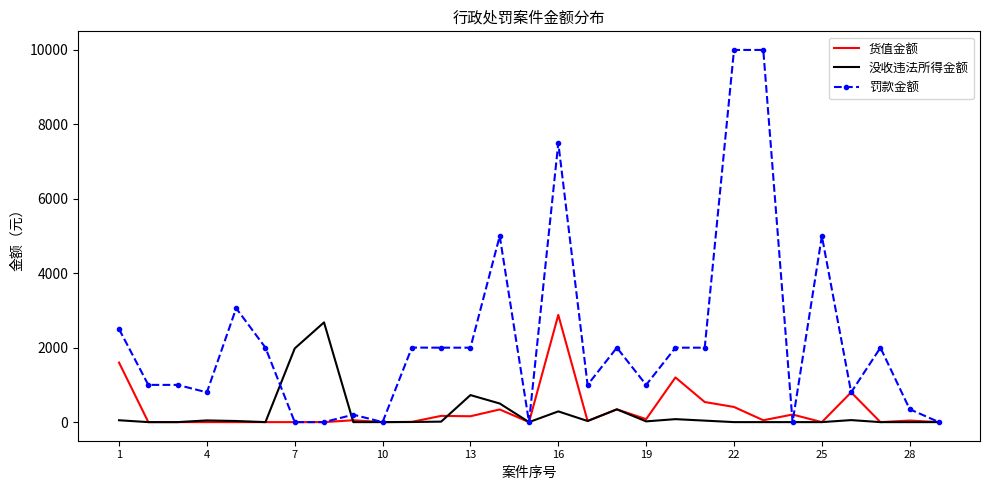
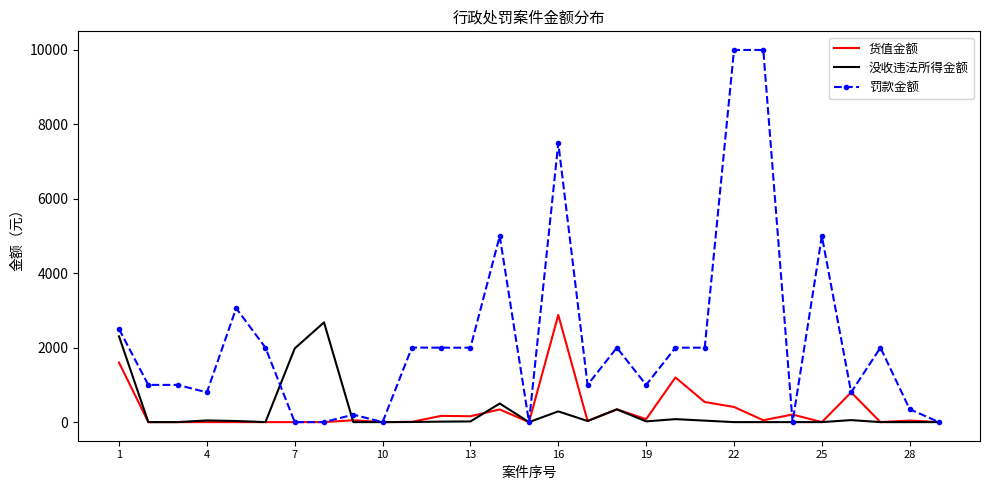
没收违法所得金额, 1: 100 -> 2300
没收违法所得金额, 13: 700 -> 0
